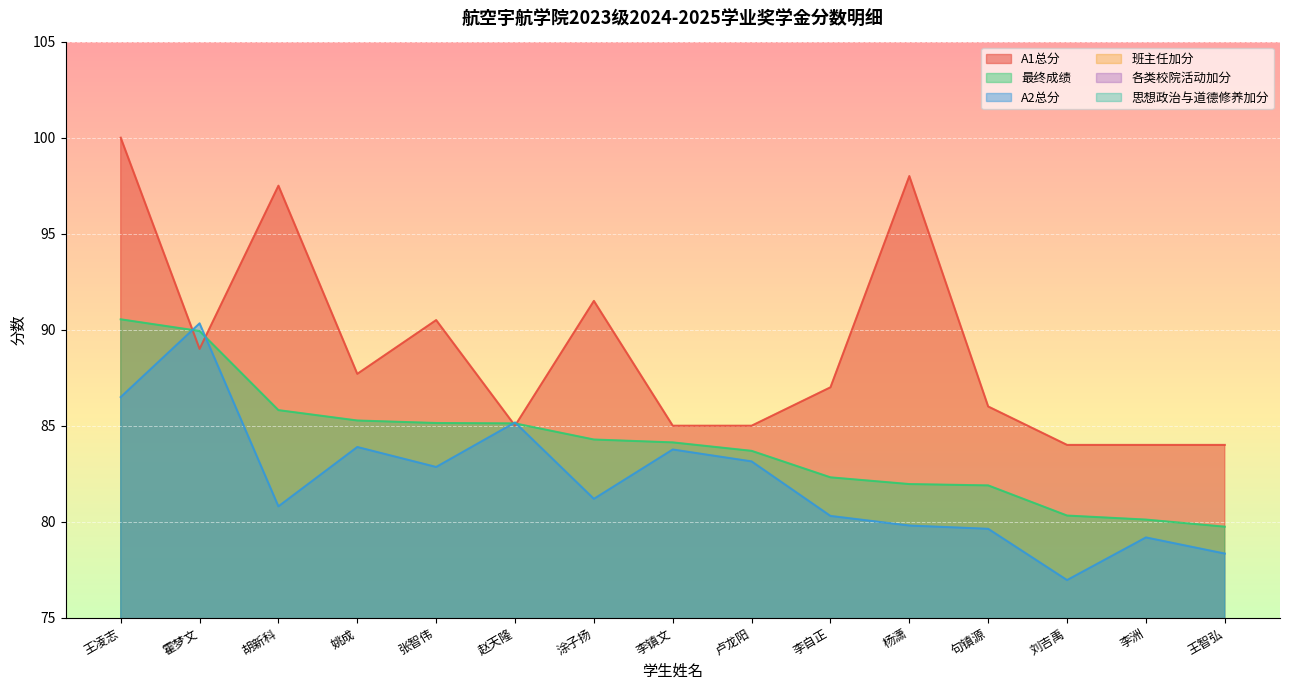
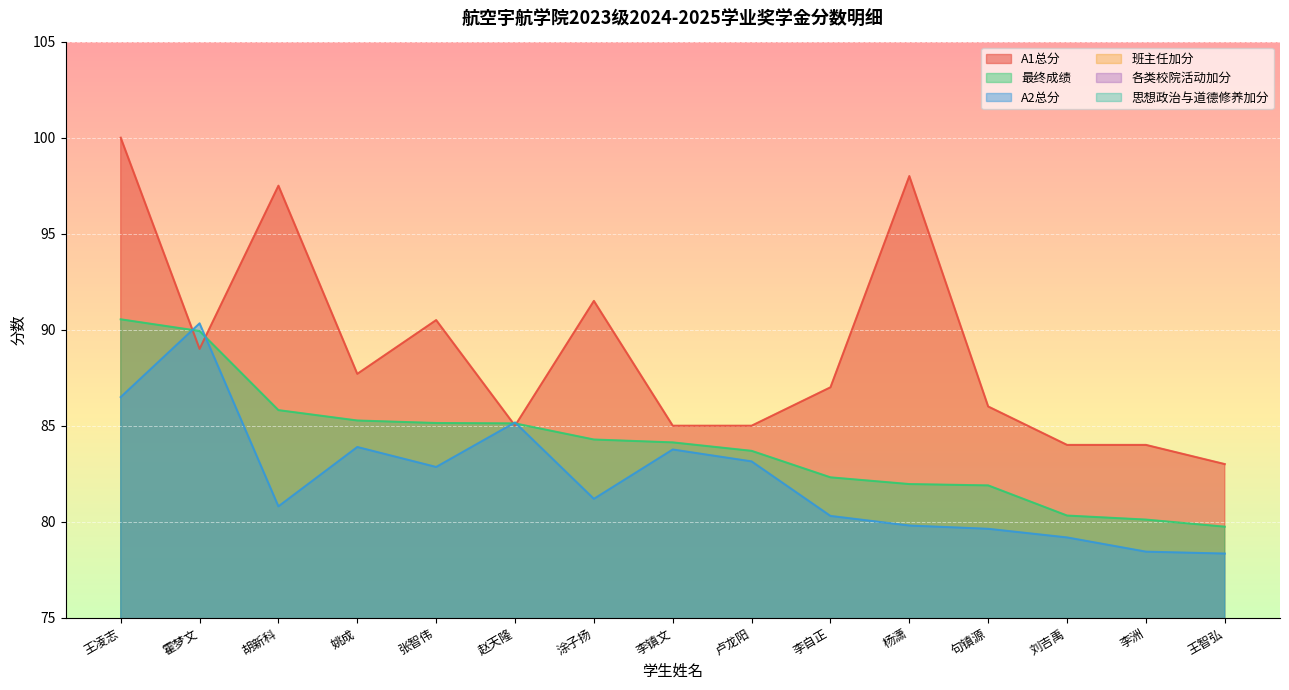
A2总分, 刘吉禹: 77.0 -> 79.2
A2总分, 李洲: 79.2 -> 78.4
A1总分, 王智弘: 84 -> 83
